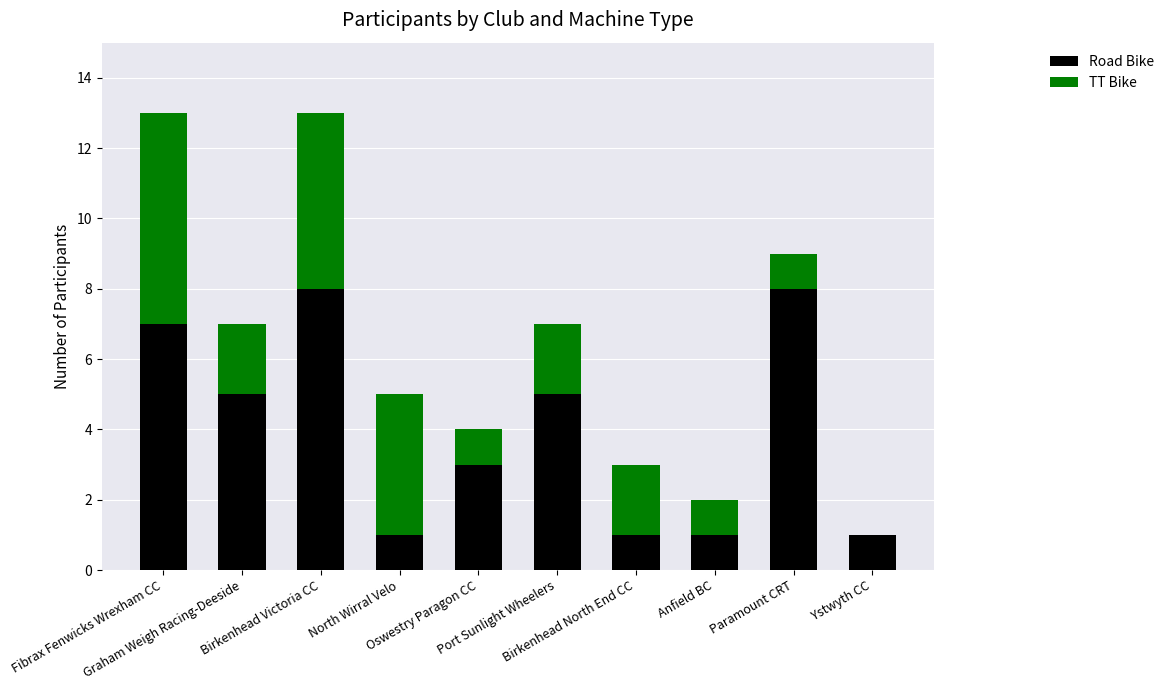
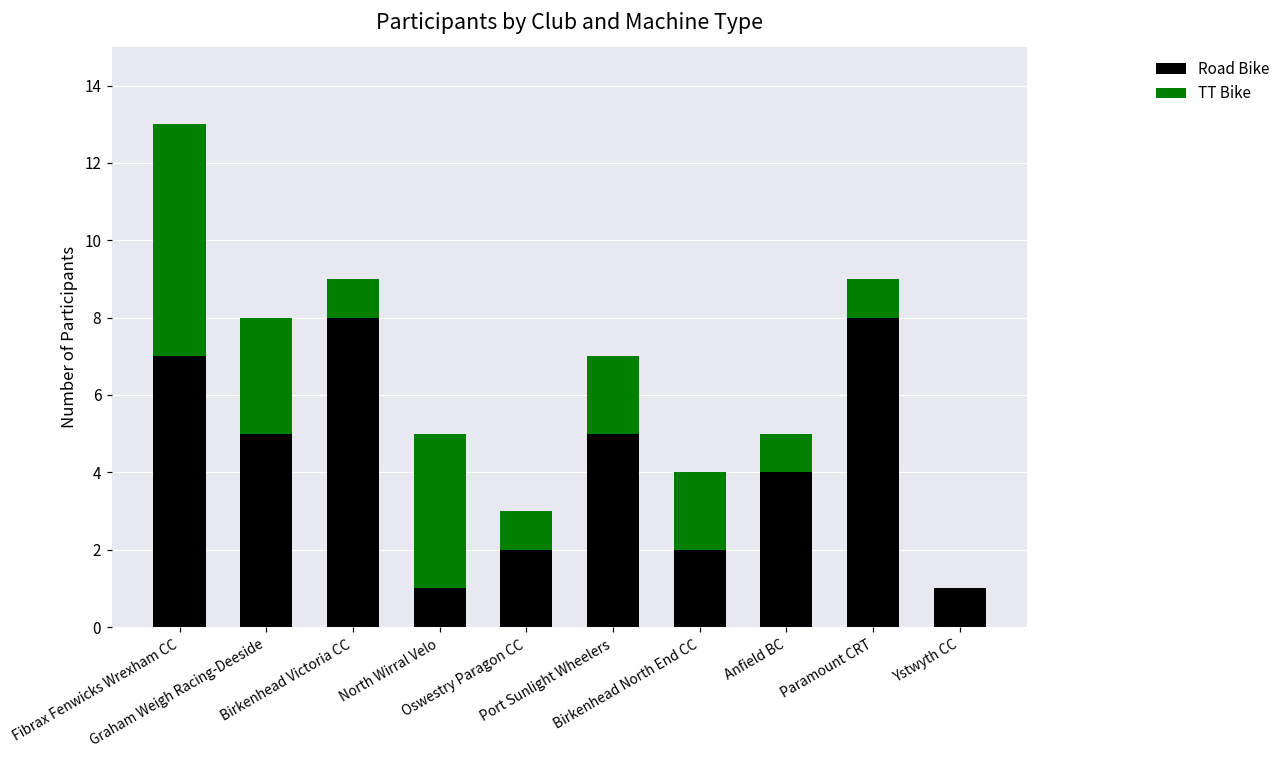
TT Bike, Graham Weigh Racing-Deeside: 2 -> 3
TT Bike, Birkenhead Victoria CC: 5 -> 1
Road Bike, Oswestry Paragon CC: 3 -> 2
Road Bike, Birkenhead North End CC: 1 -> 2
Road Bike, Anfield BC: 1 -> 4
